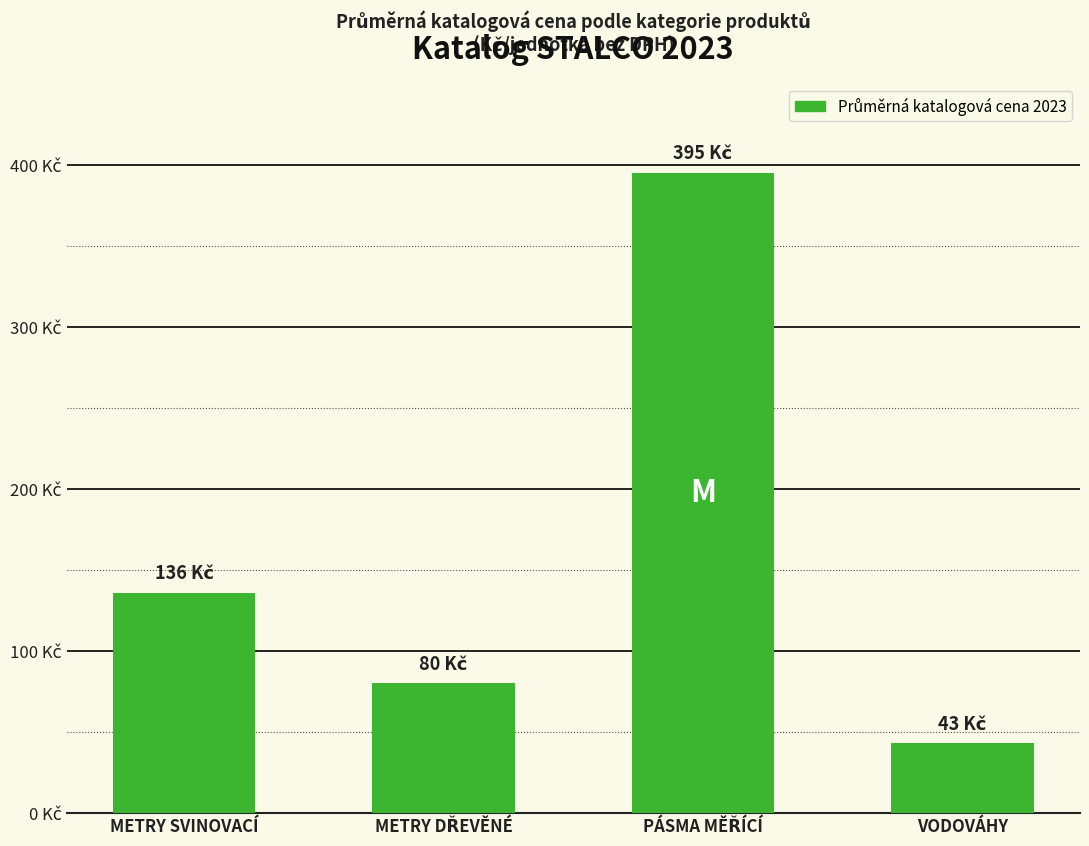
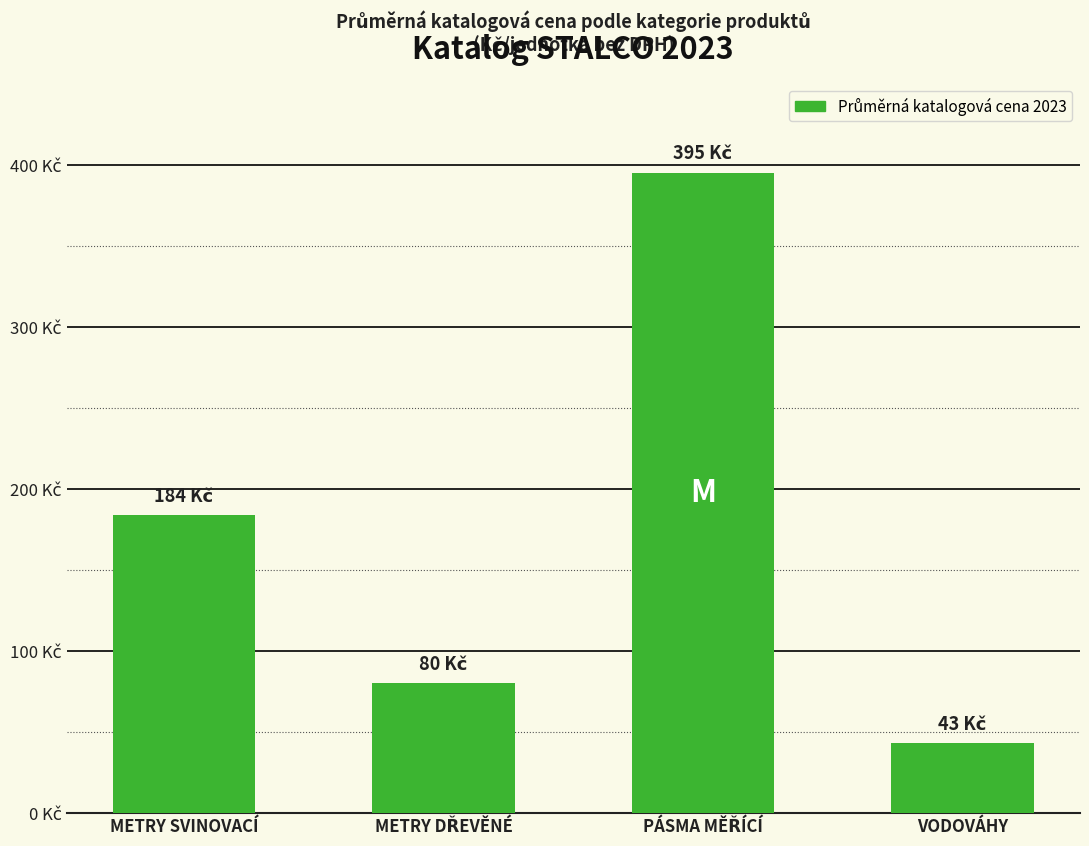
METRY SVINOVACÍ: 136 -> 184
